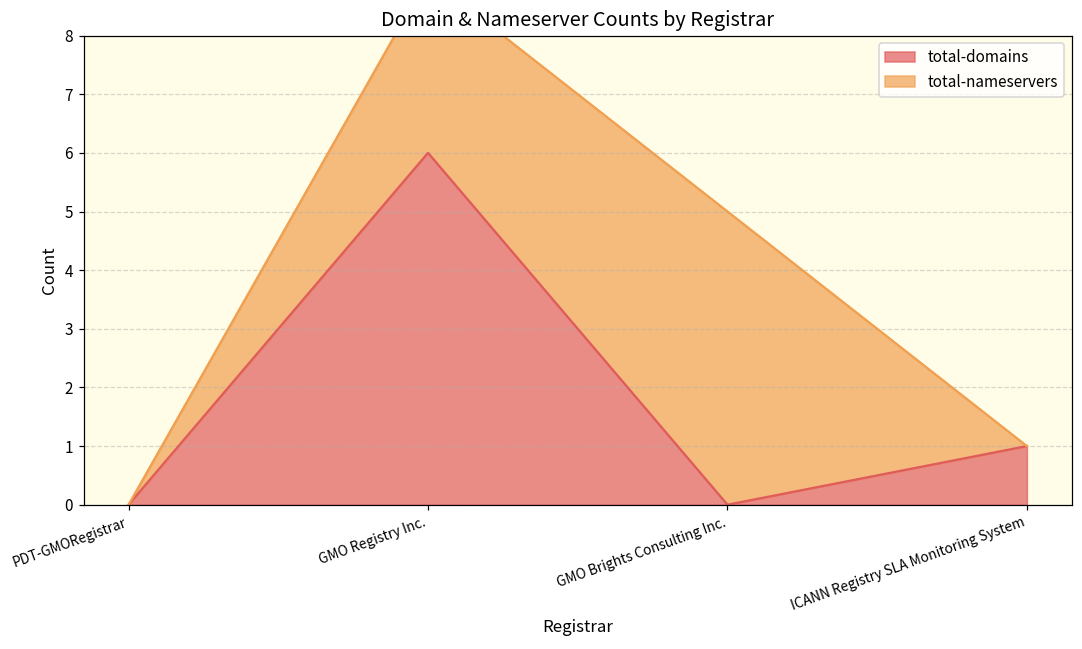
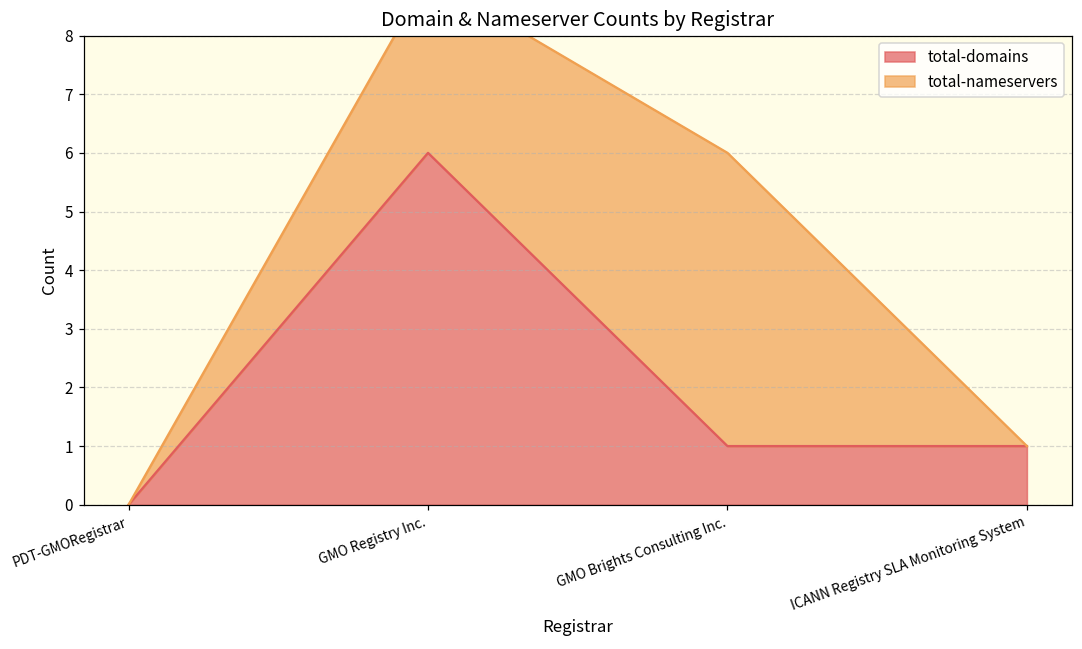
total-domains, GMO Brights Consulting Inc.: 0 -> 1
